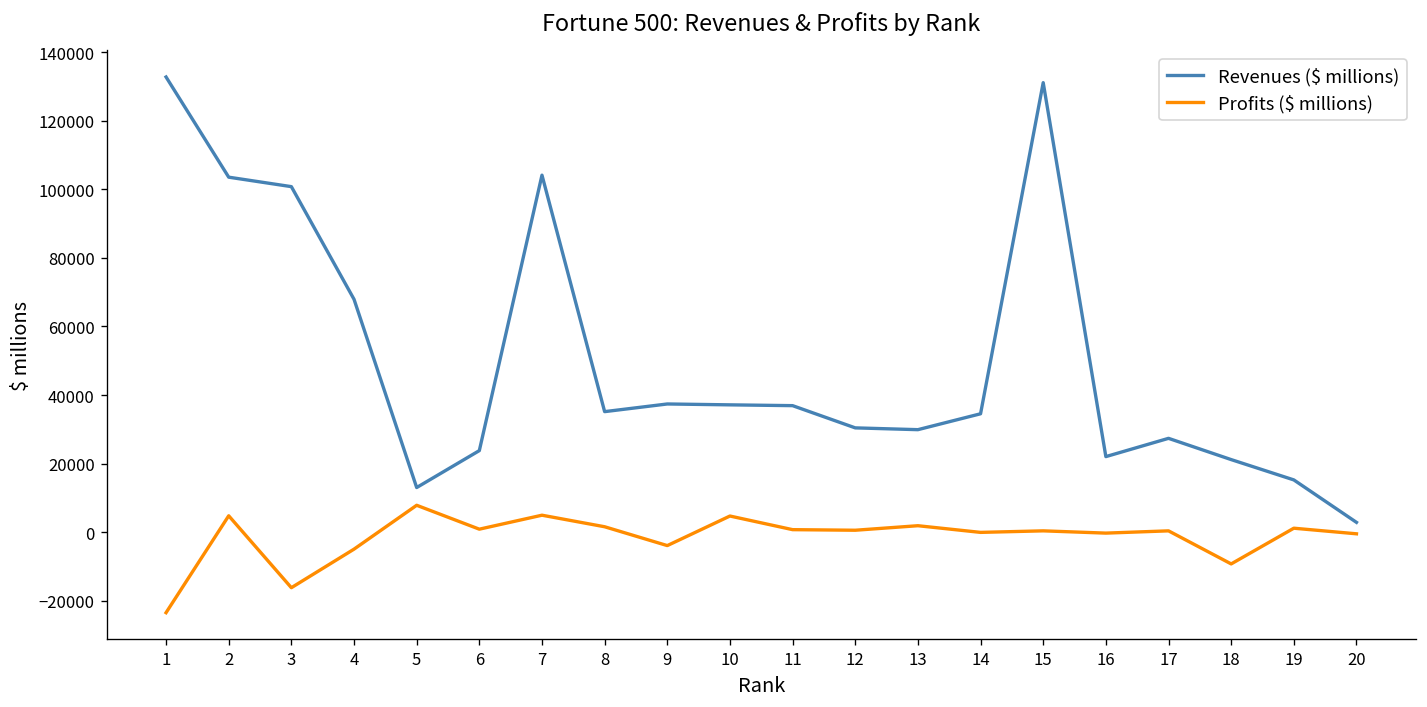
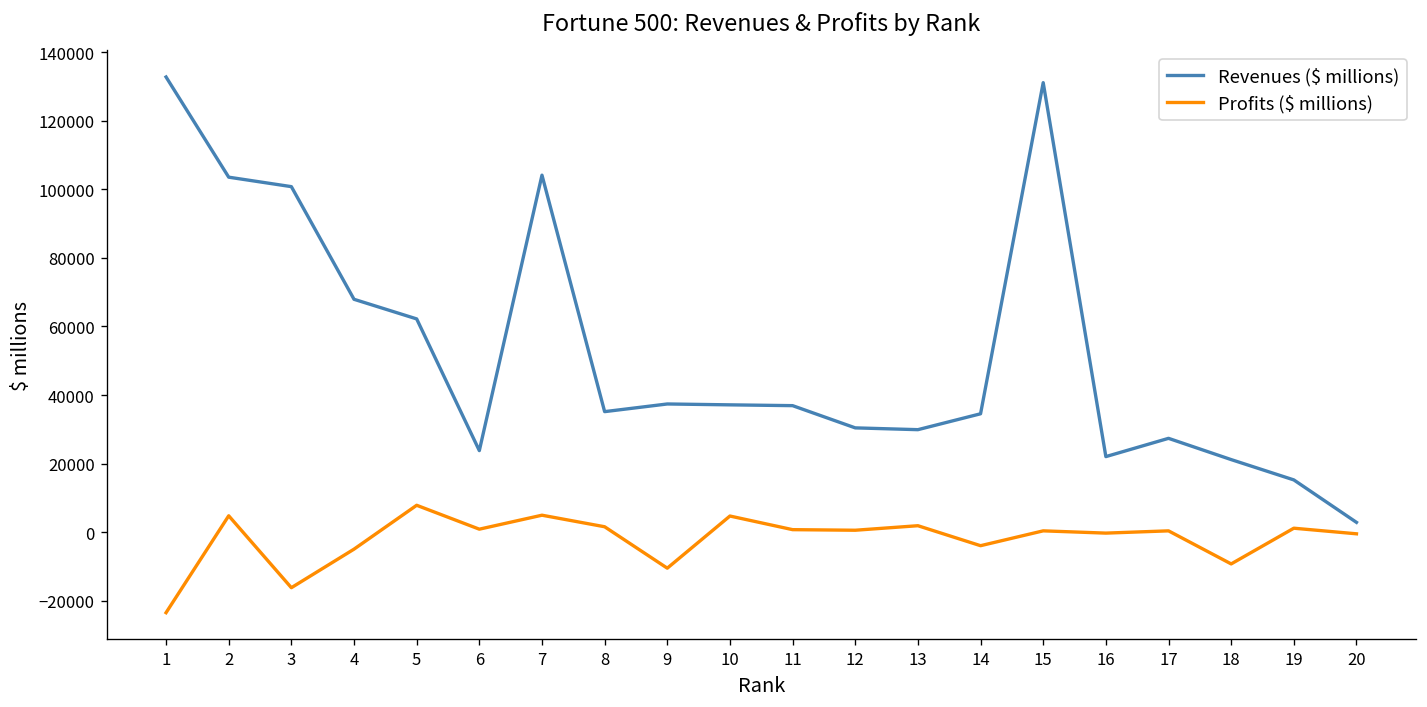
Revenues ($ millions), 5: 13000 -> 62000
Profits ($ millions), 9: -4000 -> -11000
Profits ($ millions), 14: 0 -> -4000
